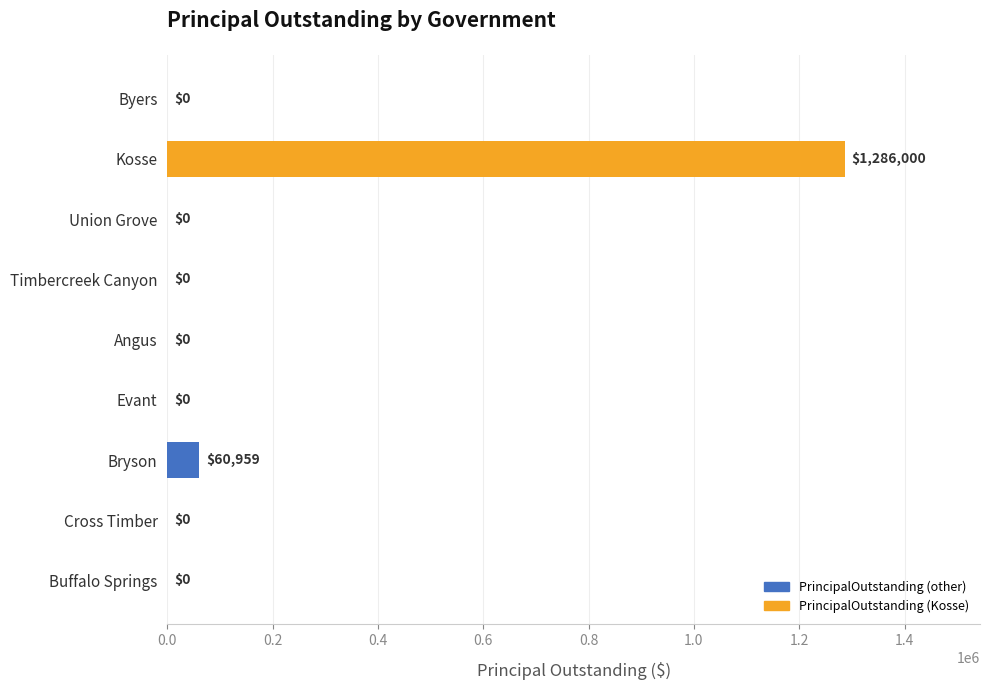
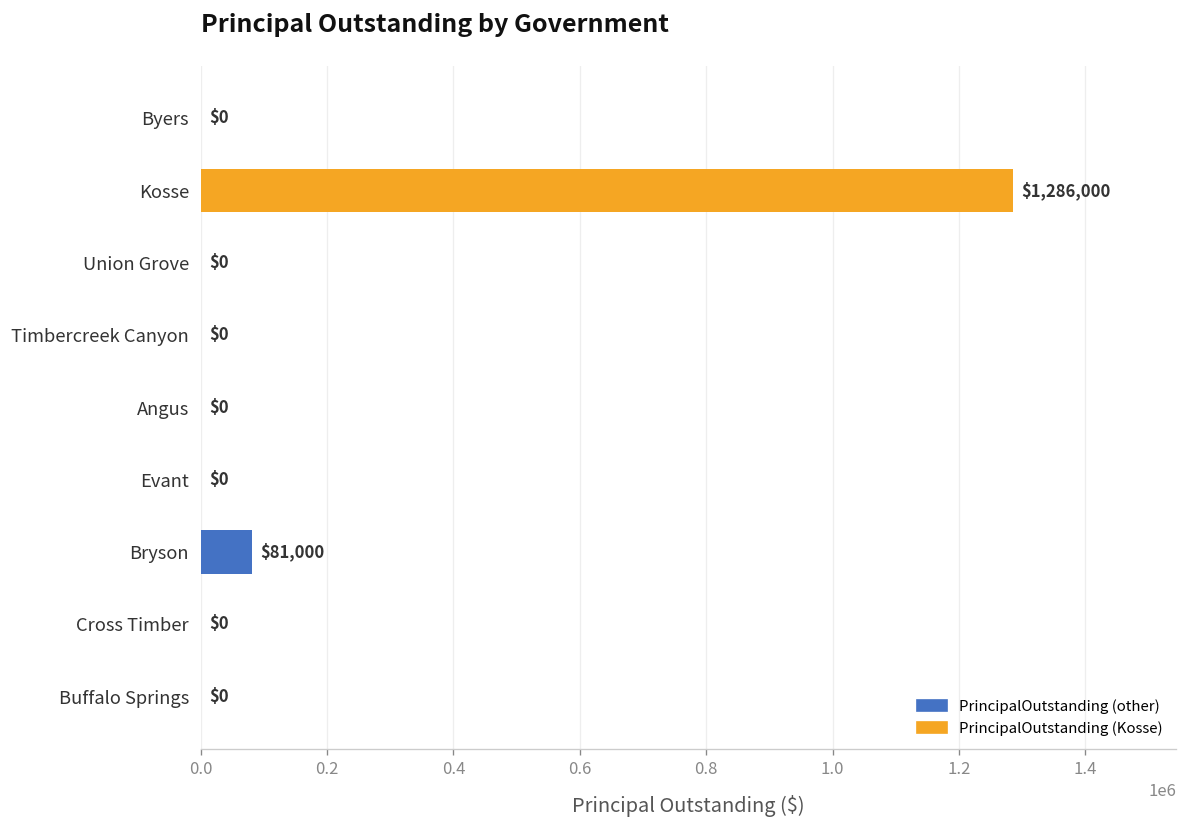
Bryson: $60,959 -> $81,000
